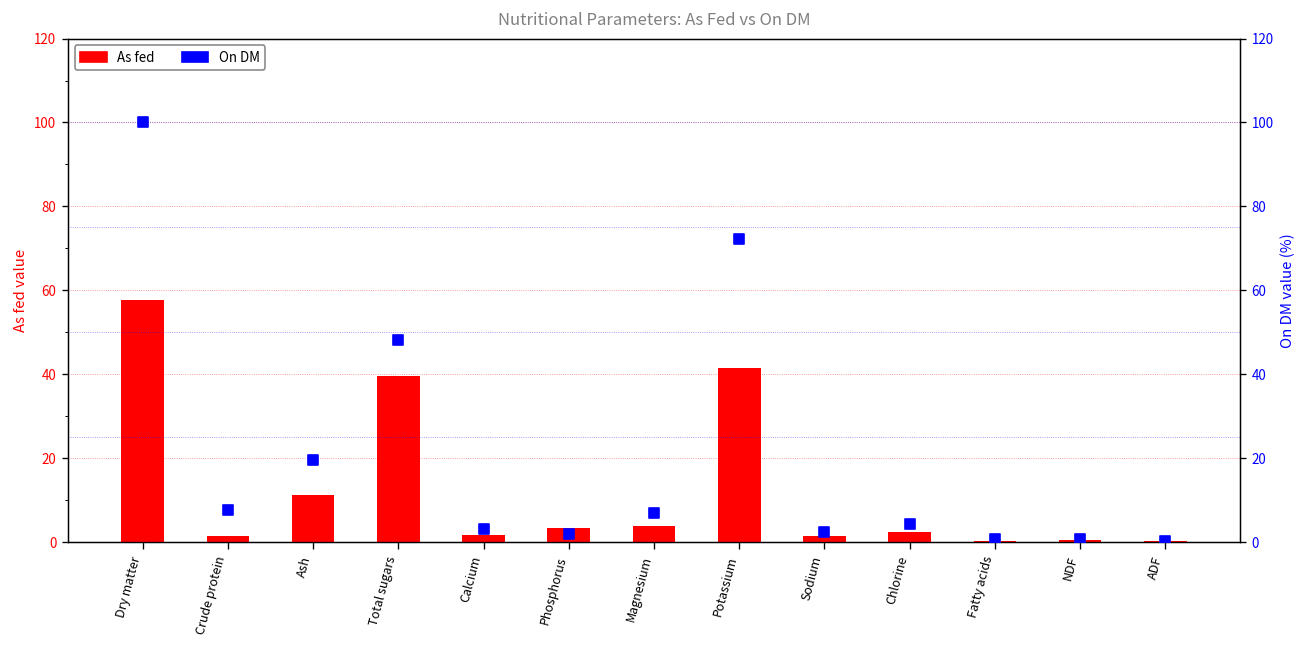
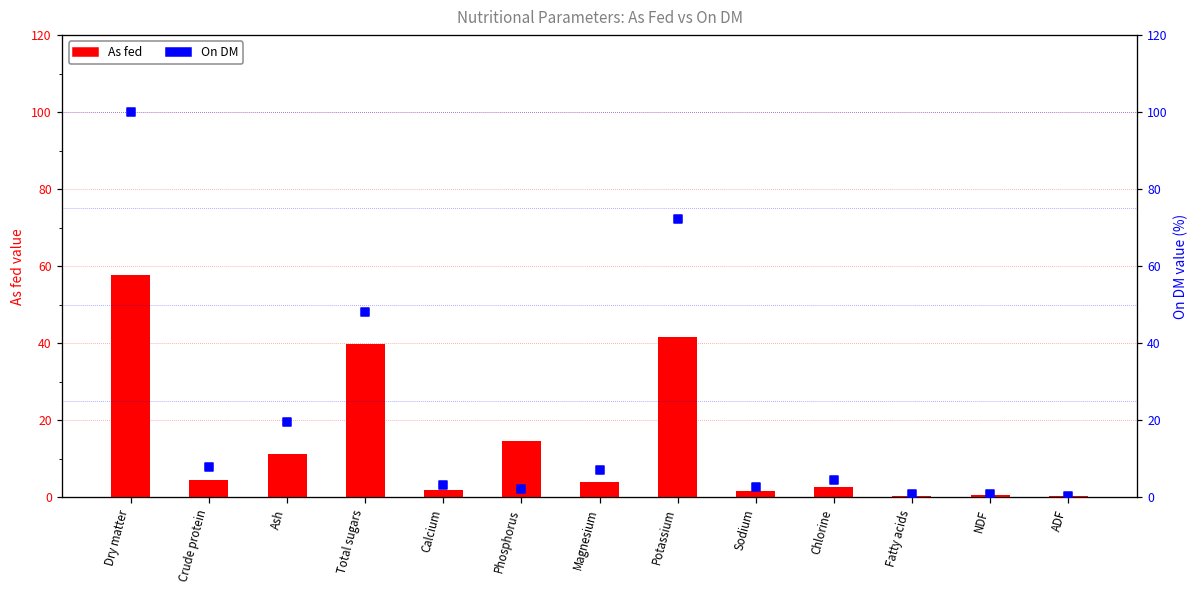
As fed, Crude protein: 2 -> 4
As fed, Phosphorus: 3 -> 15
